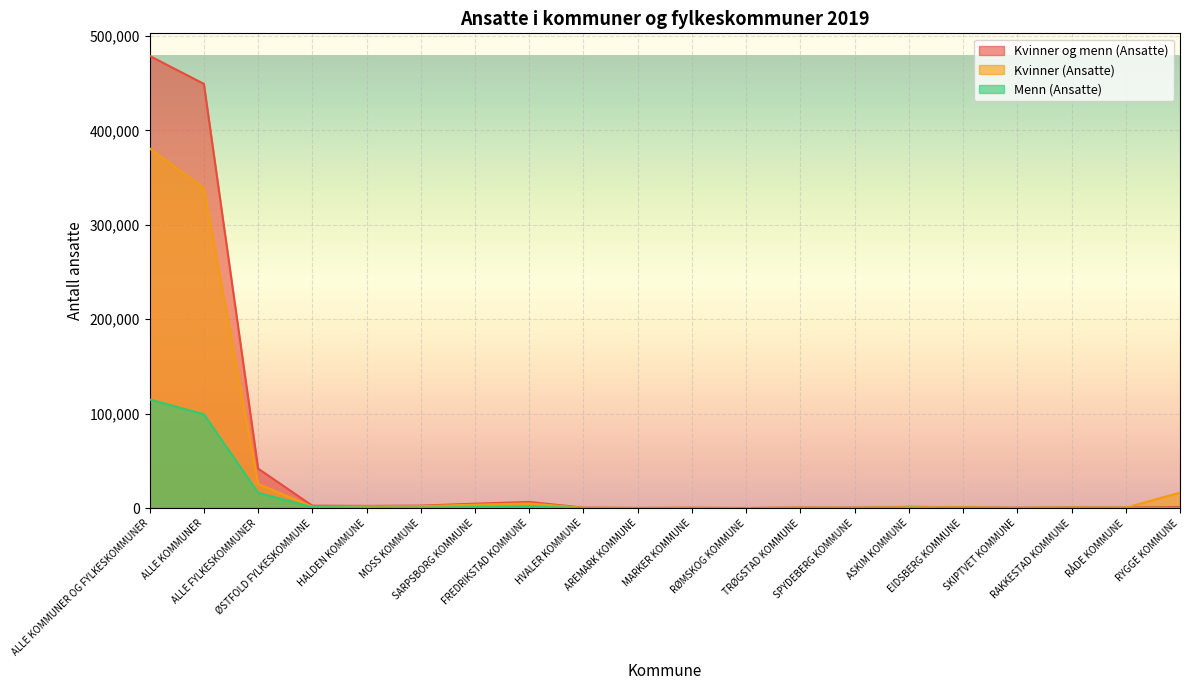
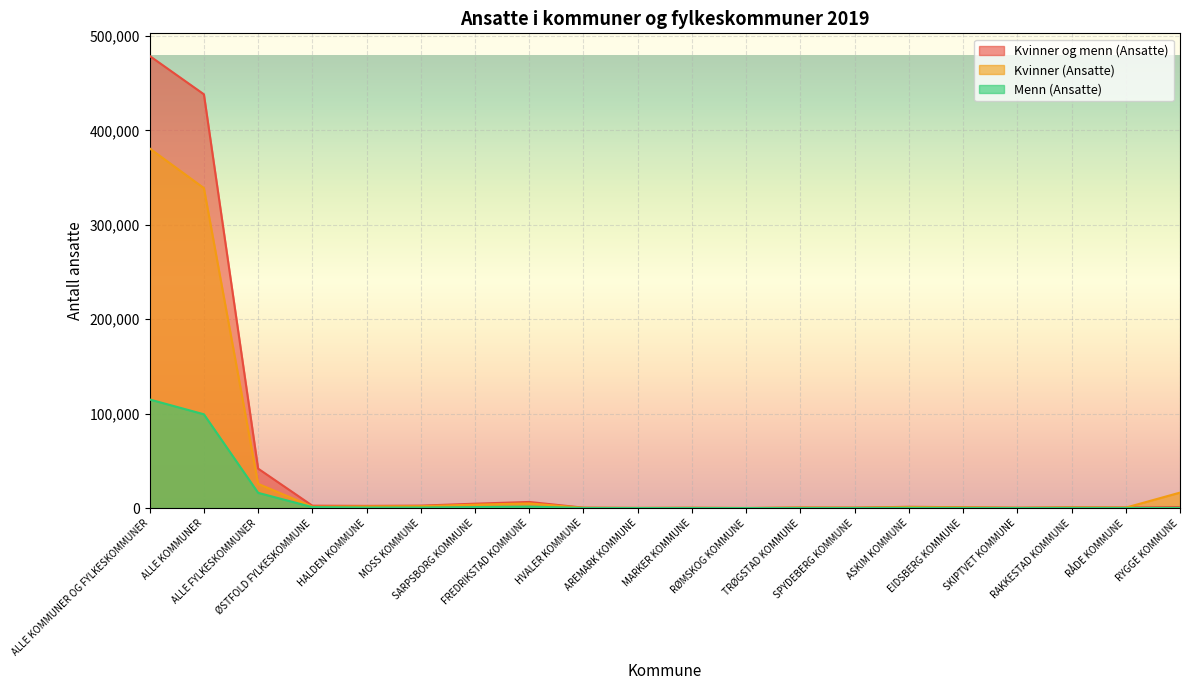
Kvinner og menn (Ansatte), ALLE KOMMUNER: 450,000 -> 440,000
